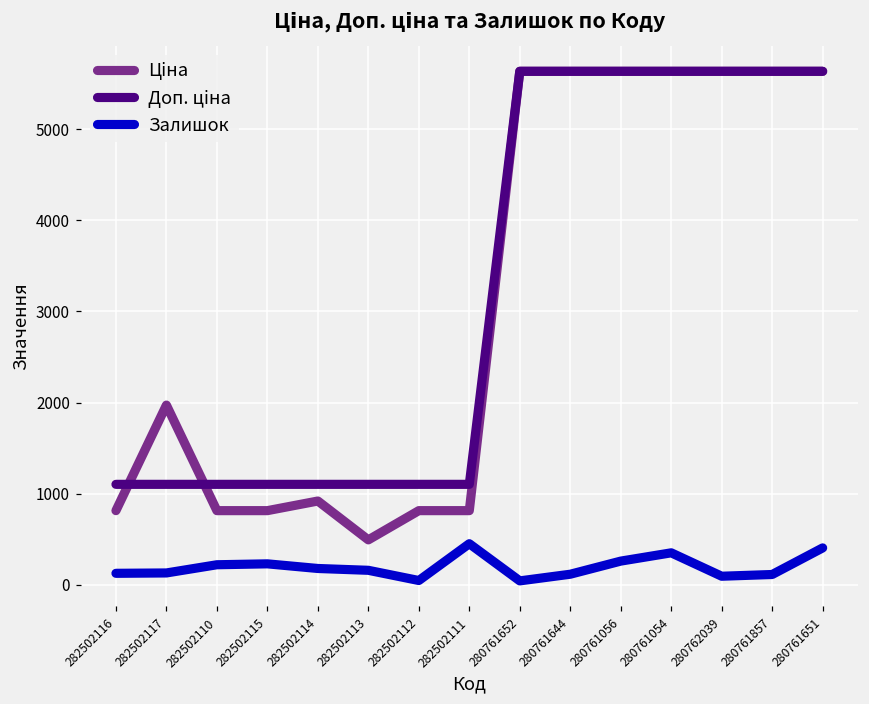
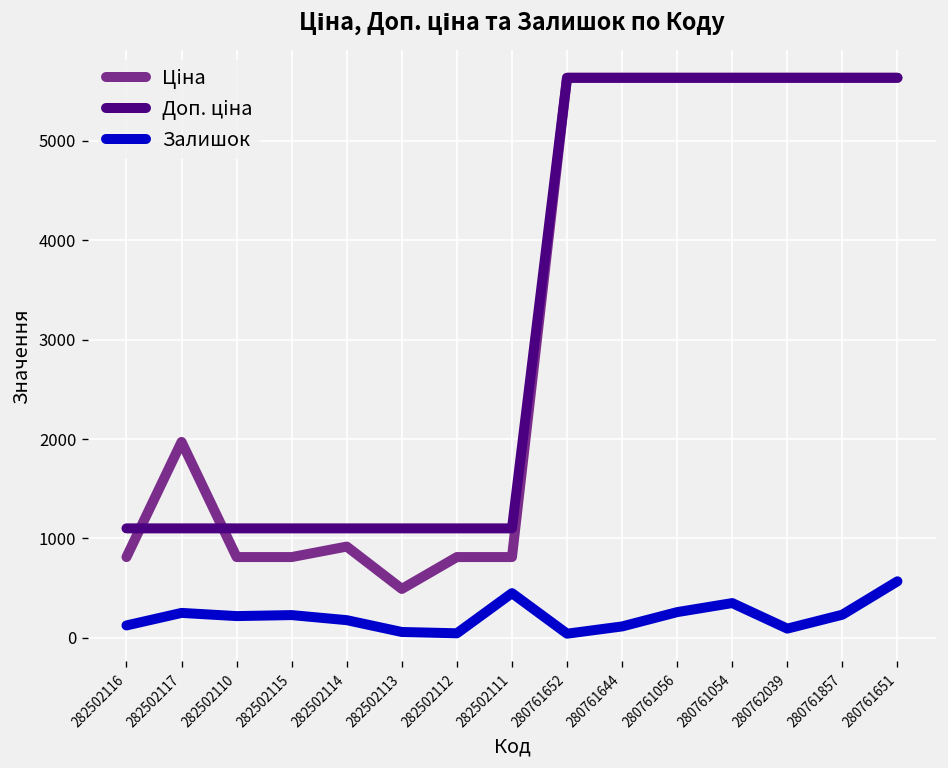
Залишок, 282502117: 100 -> 300
Залишок, 282502113: 200 -> 100
Залишок, 280761857: 100 -> 200
Залишок, 280761651: 400 -> 600
